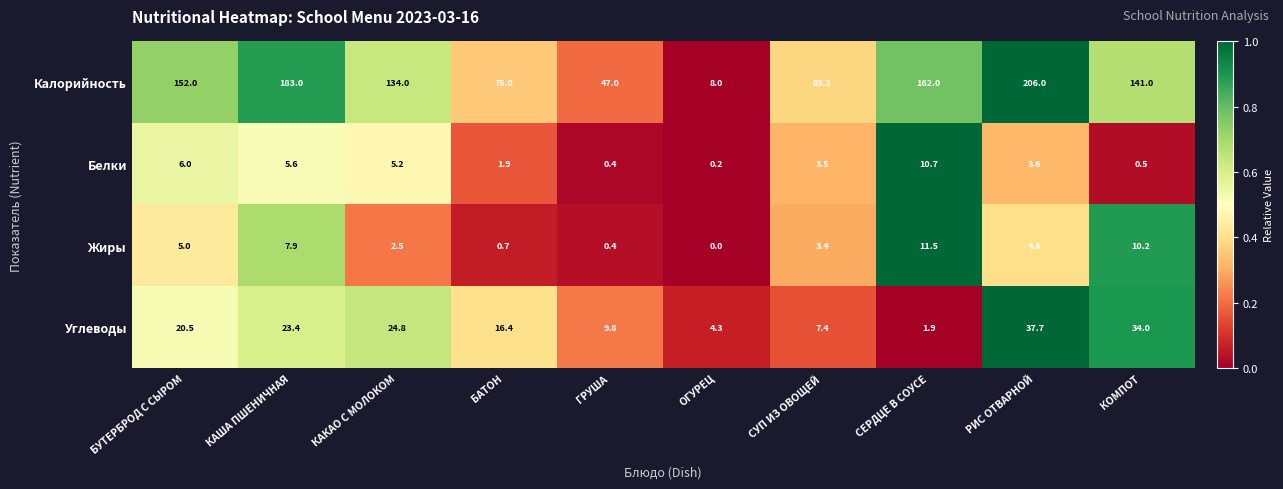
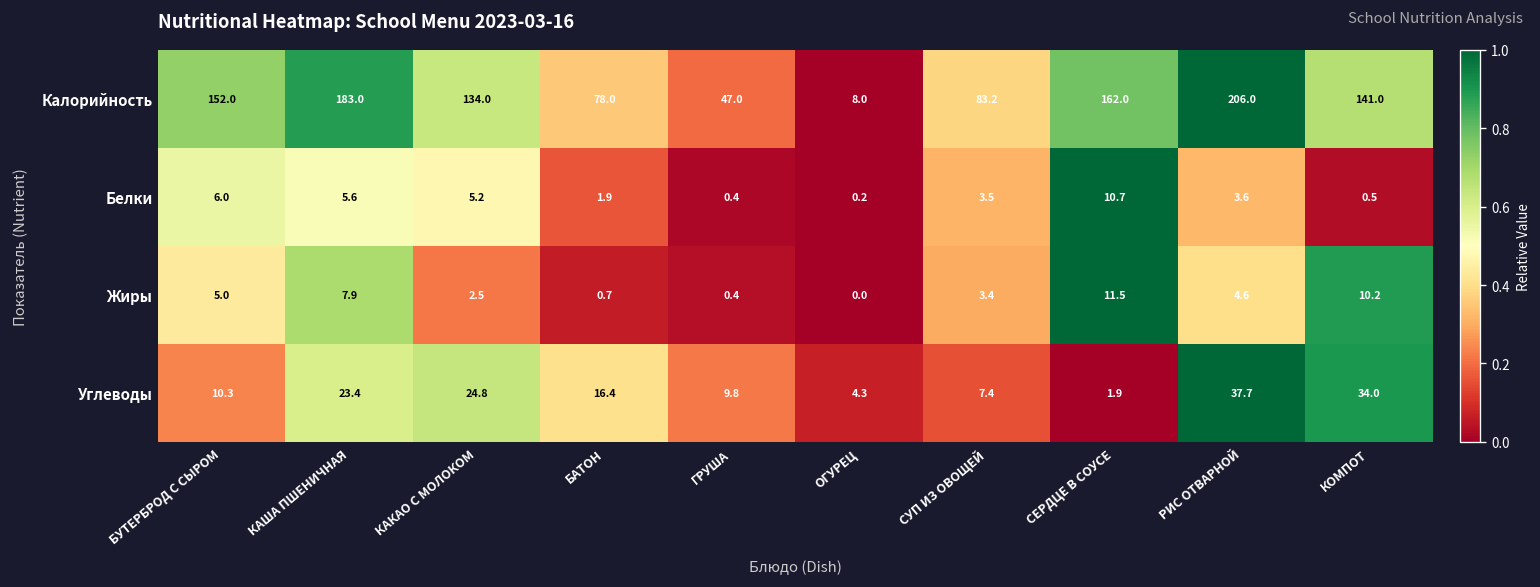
Углеводы, БУТЕРБРОД С СЫРОМ: 20.5 -> 10.3
